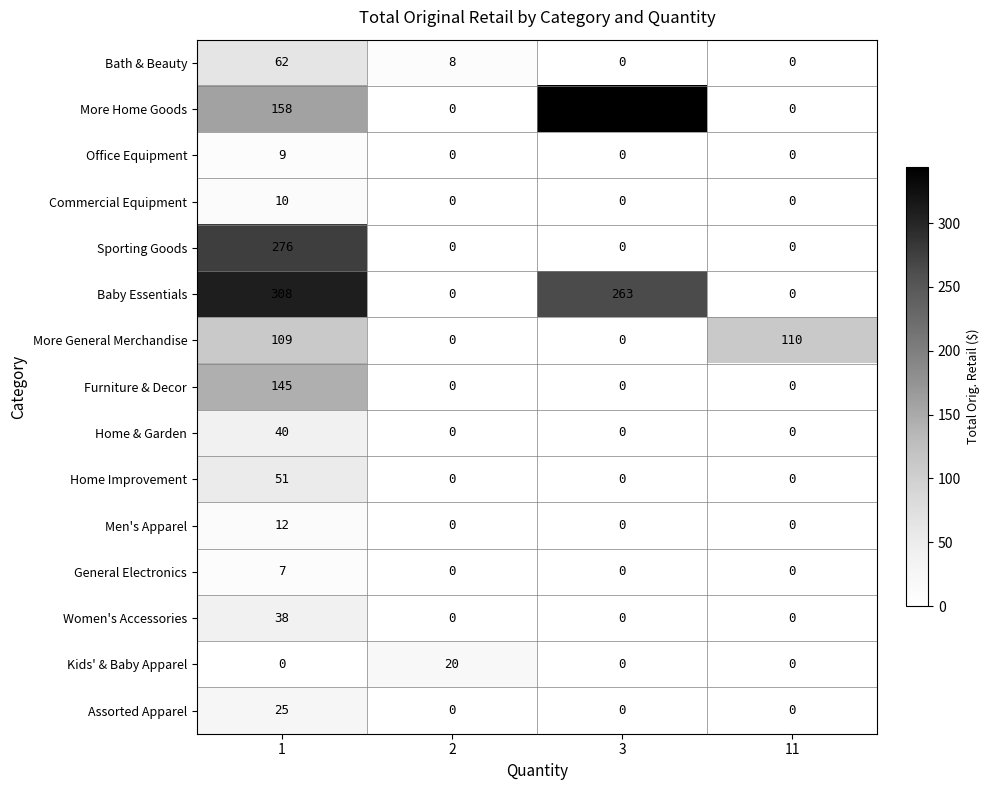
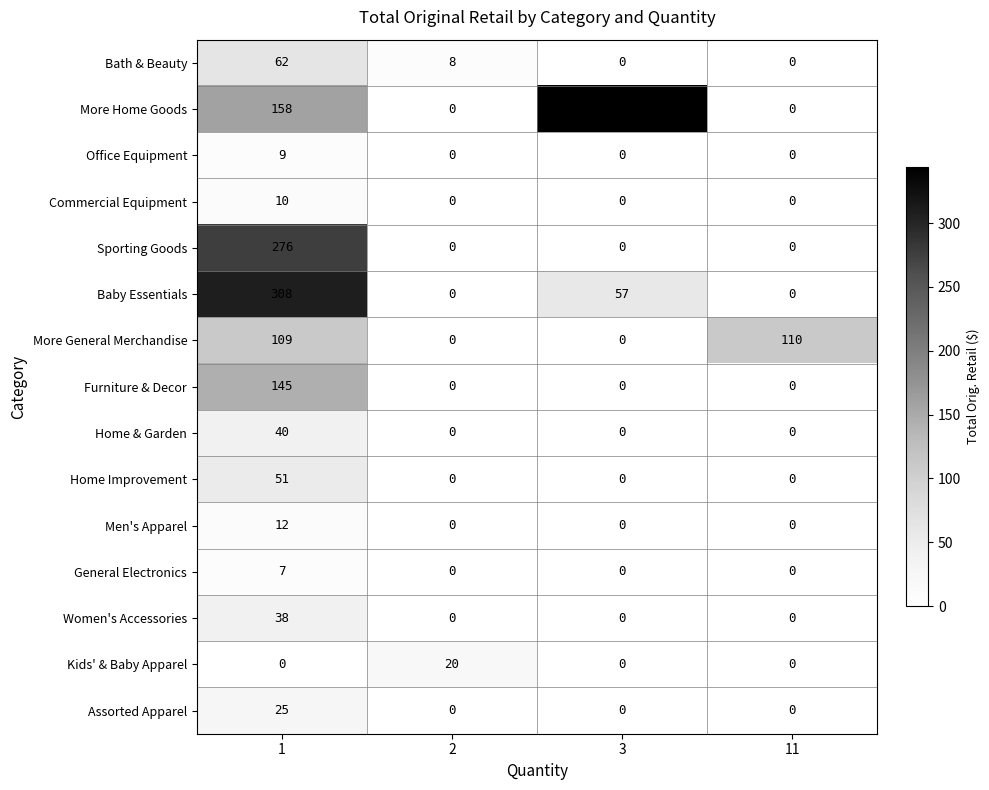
Baby Essentials, 3: 263 -> 57
